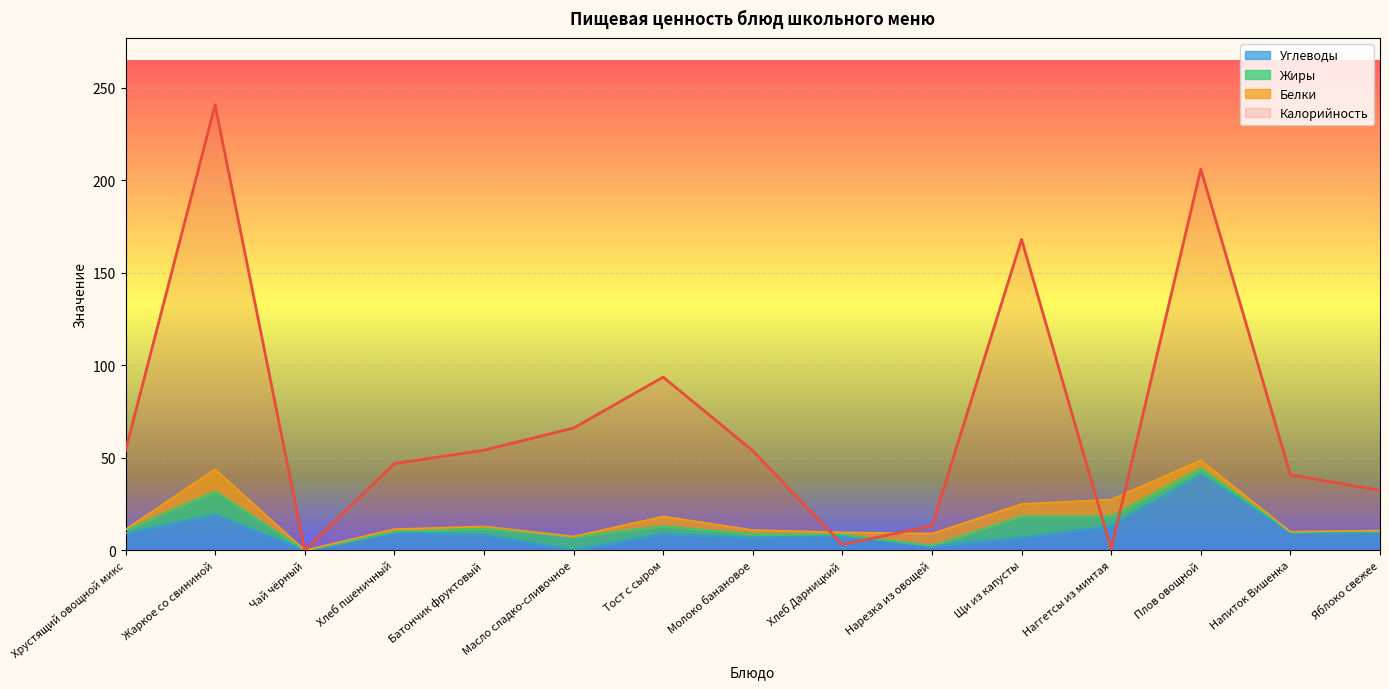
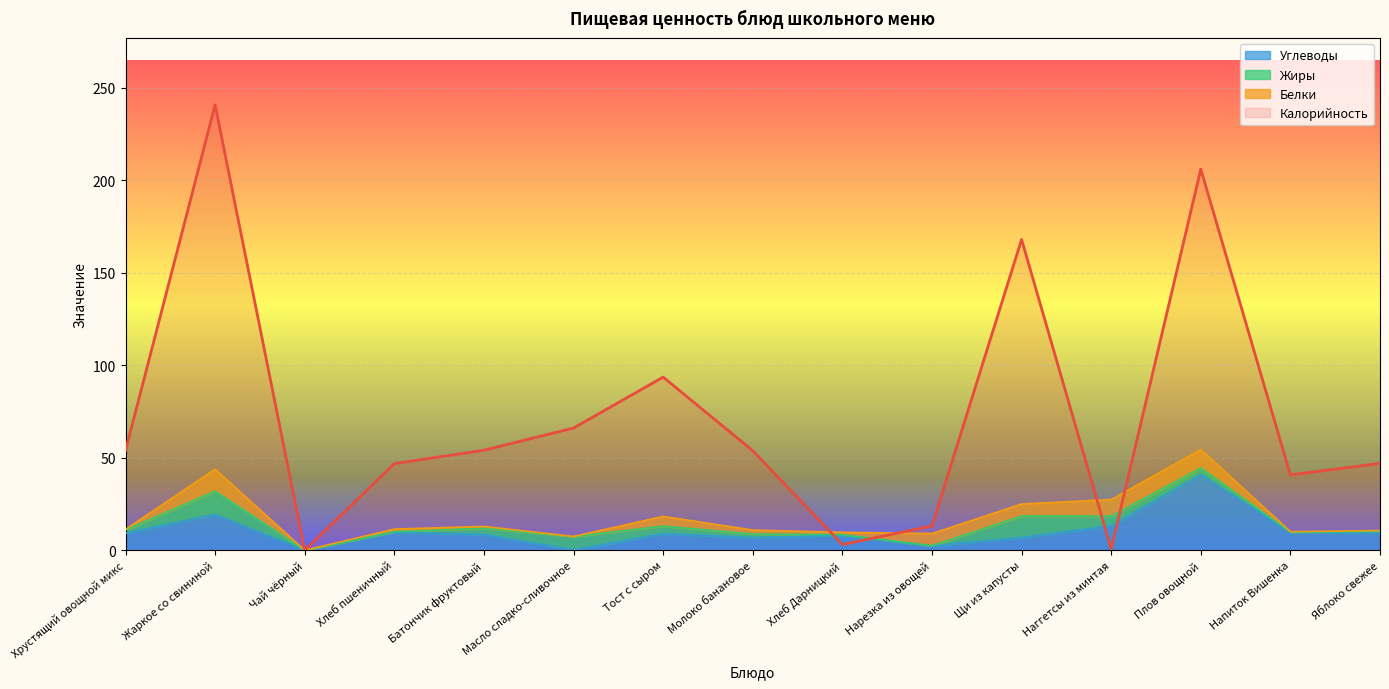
Белки, Плов овощной: 4 -> 10
Калорийность, Яблоко свежее: 33 -> 47
